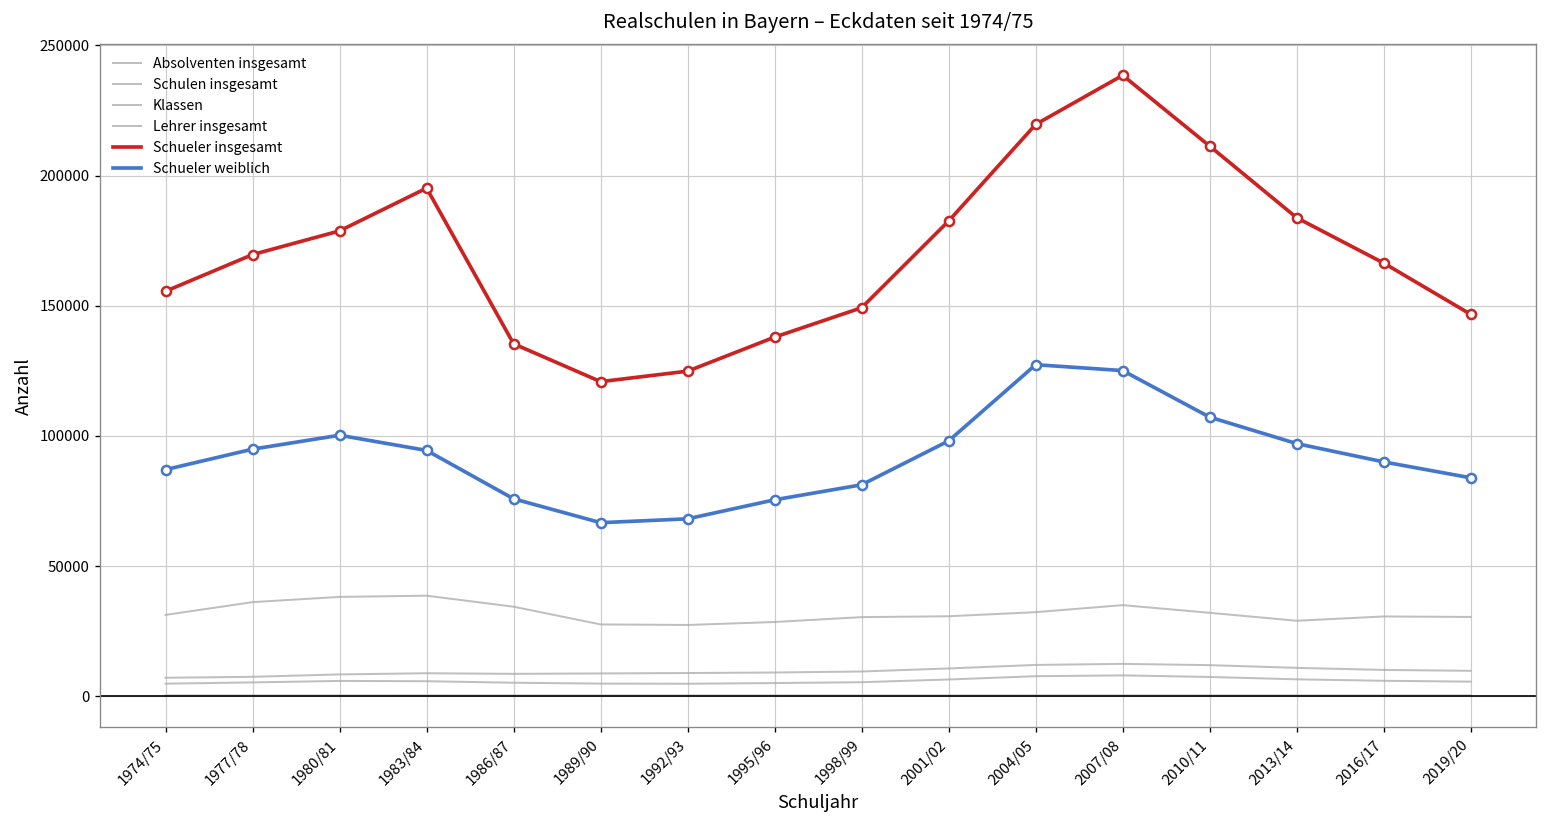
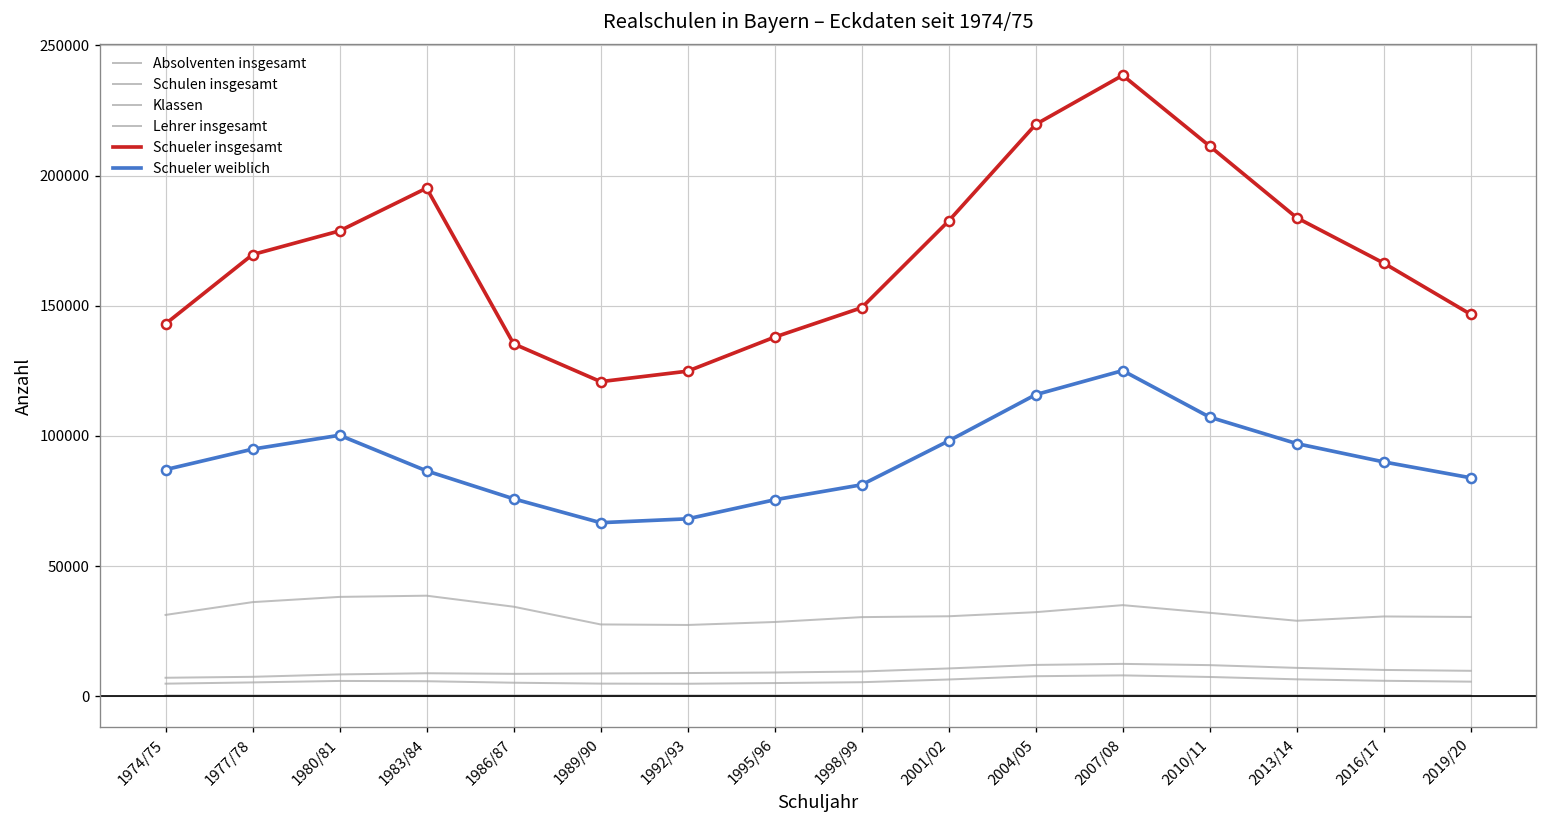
Schueler insgesamt, 1974/75: 156000 -> 143000
Schueler weiblich, 1983/84: 94000 -> 87000
Schueler weiblich, 2004/05: 127000 -> 116000
